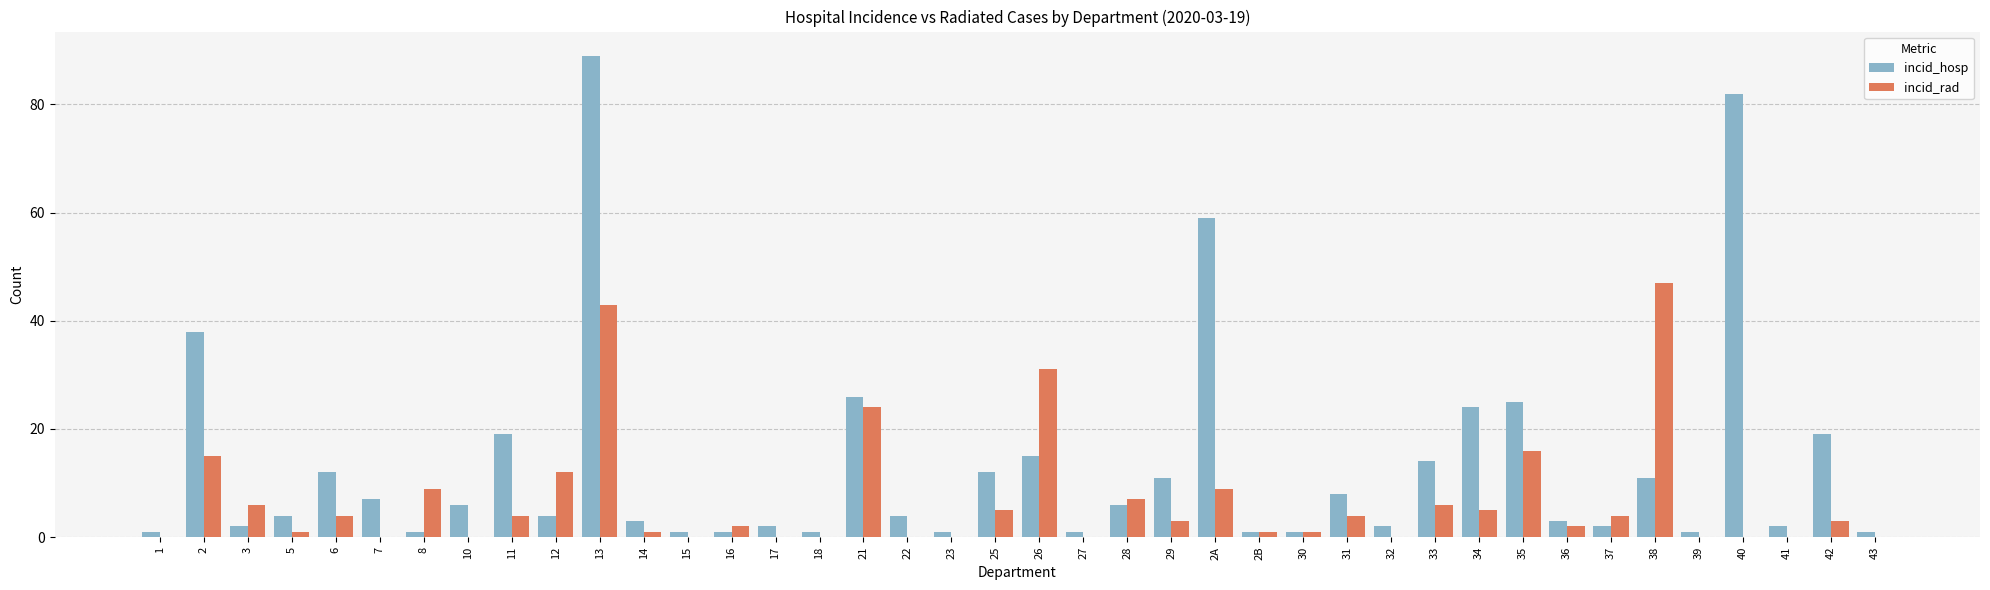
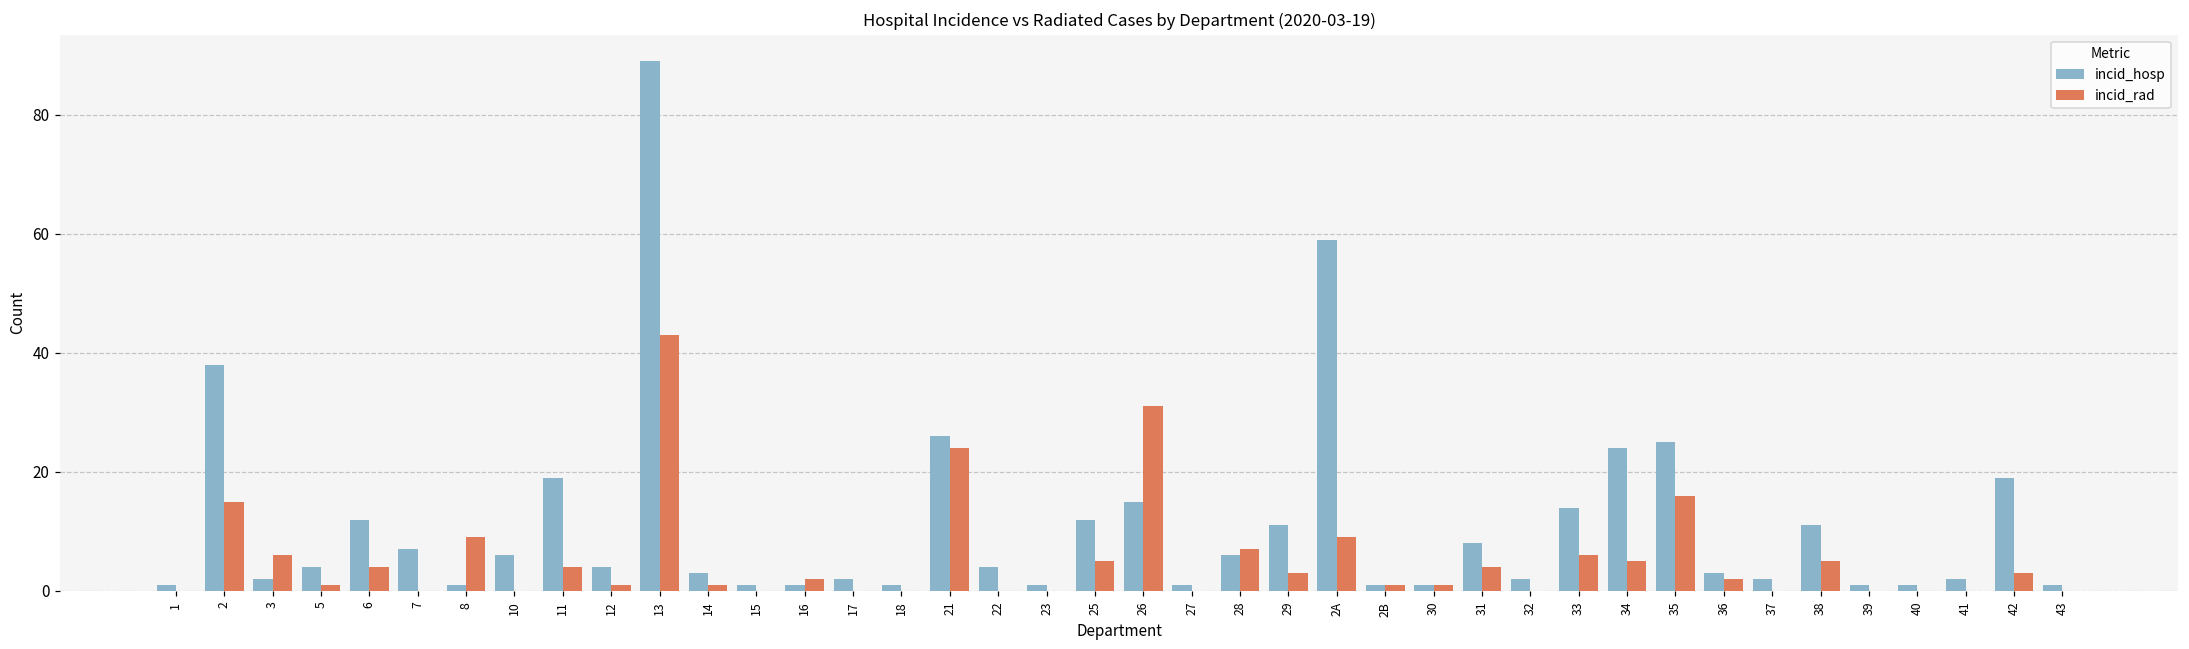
incid_rad, 12: 12 -> 1
incid_rad, 37: 4 -> 0
incid_rad, 38: 47 -> 5
incid_hosp, 40: 82 -> 1
